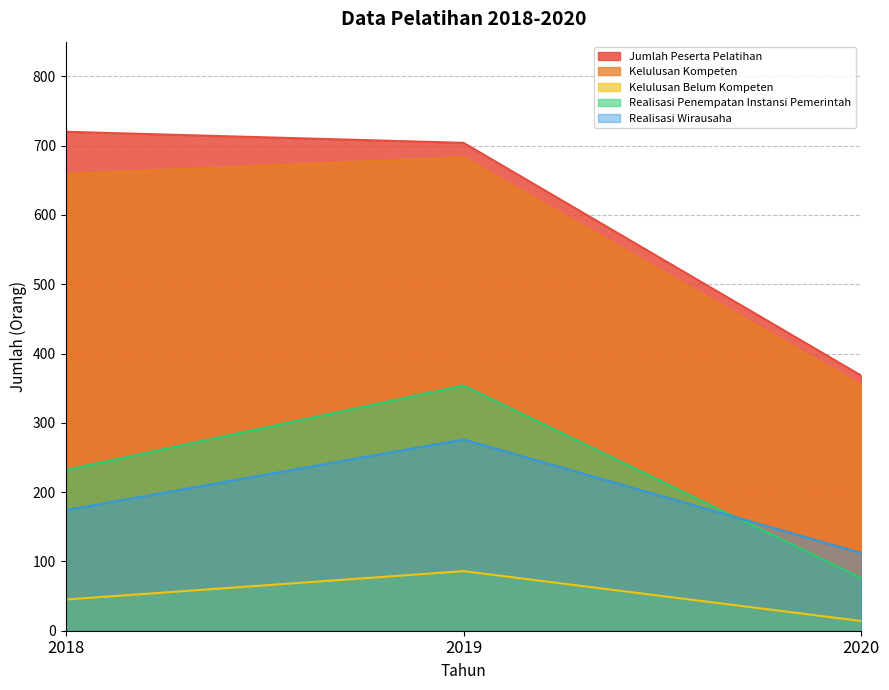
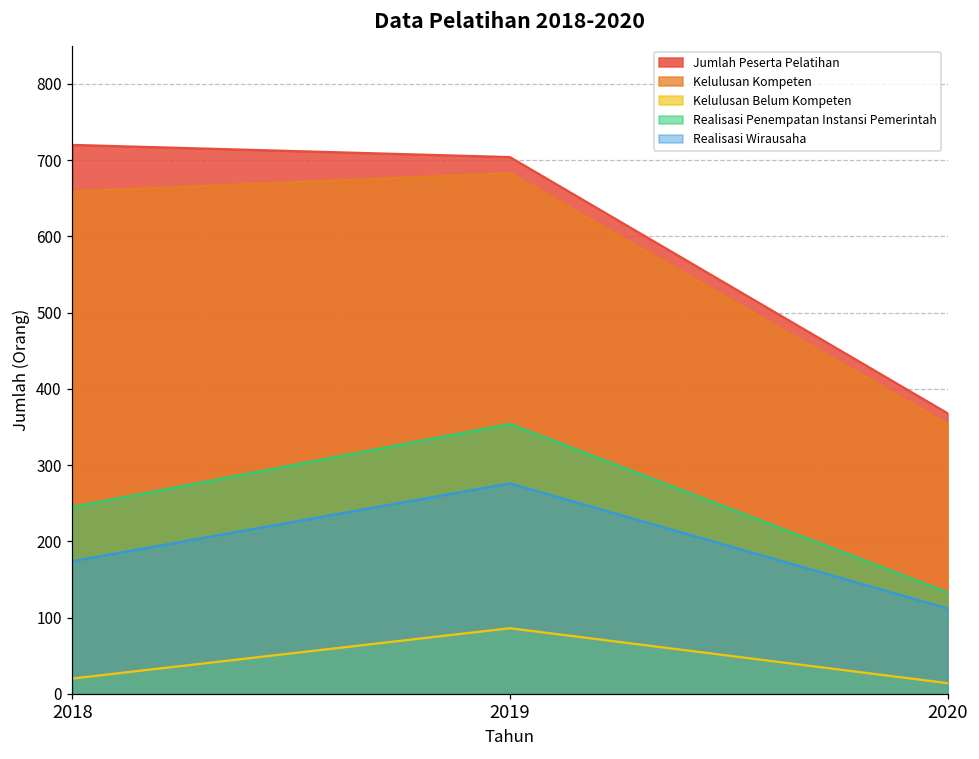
Kelulusan Belum Kompeten, 2018: 50 -> 20
Realisasi Penempatan Instansi Pemerintah, 2018: 230 -> 250
Realisasi Penempatan Instansi Pemerintah, 2020: 80 -> 130
